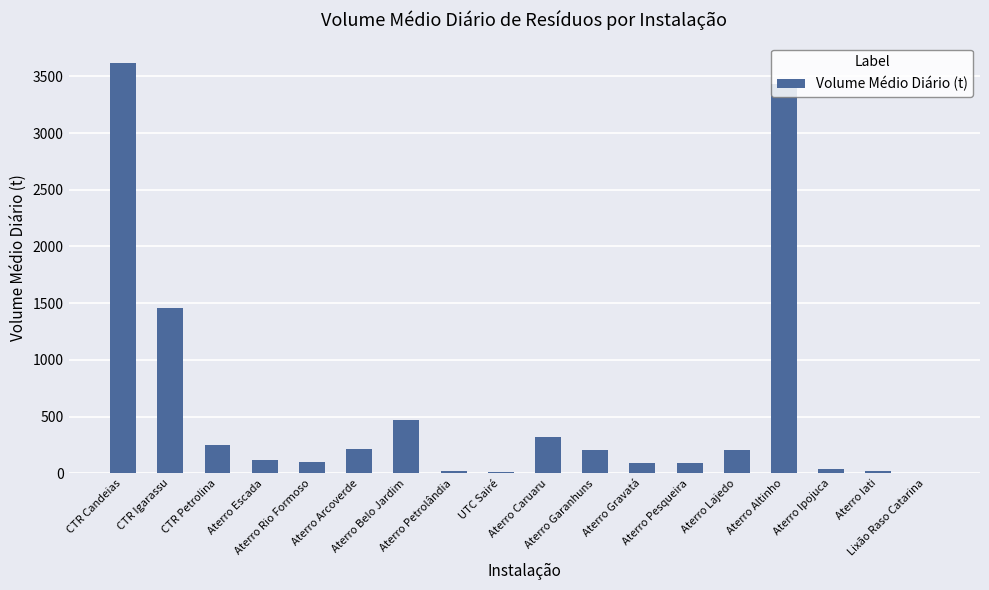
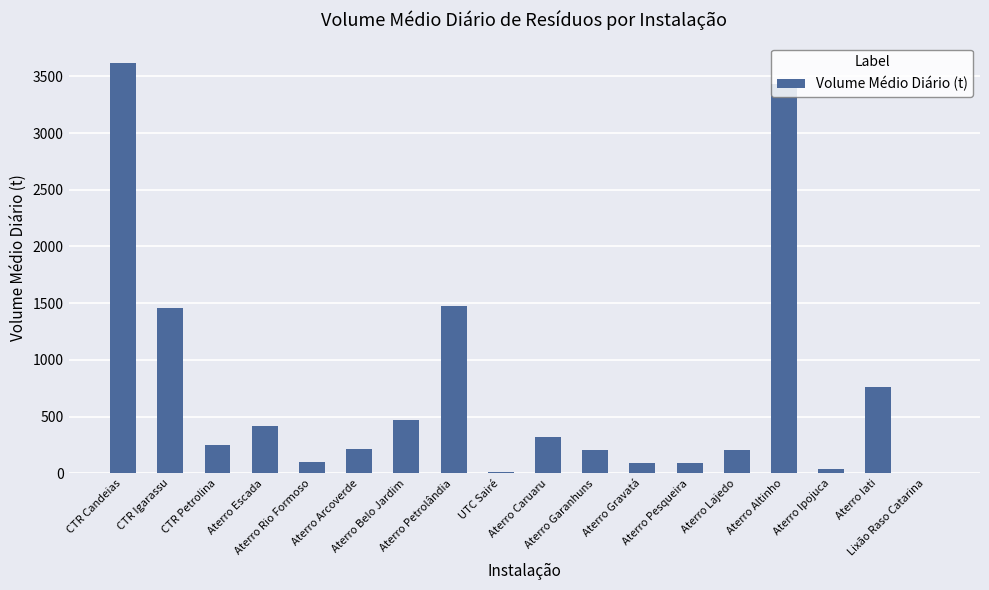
Aterro Escada: 110 -> 420
Aterro Petrolândia: 20 -> 1480
Aterro Iati: 20 -> 760
